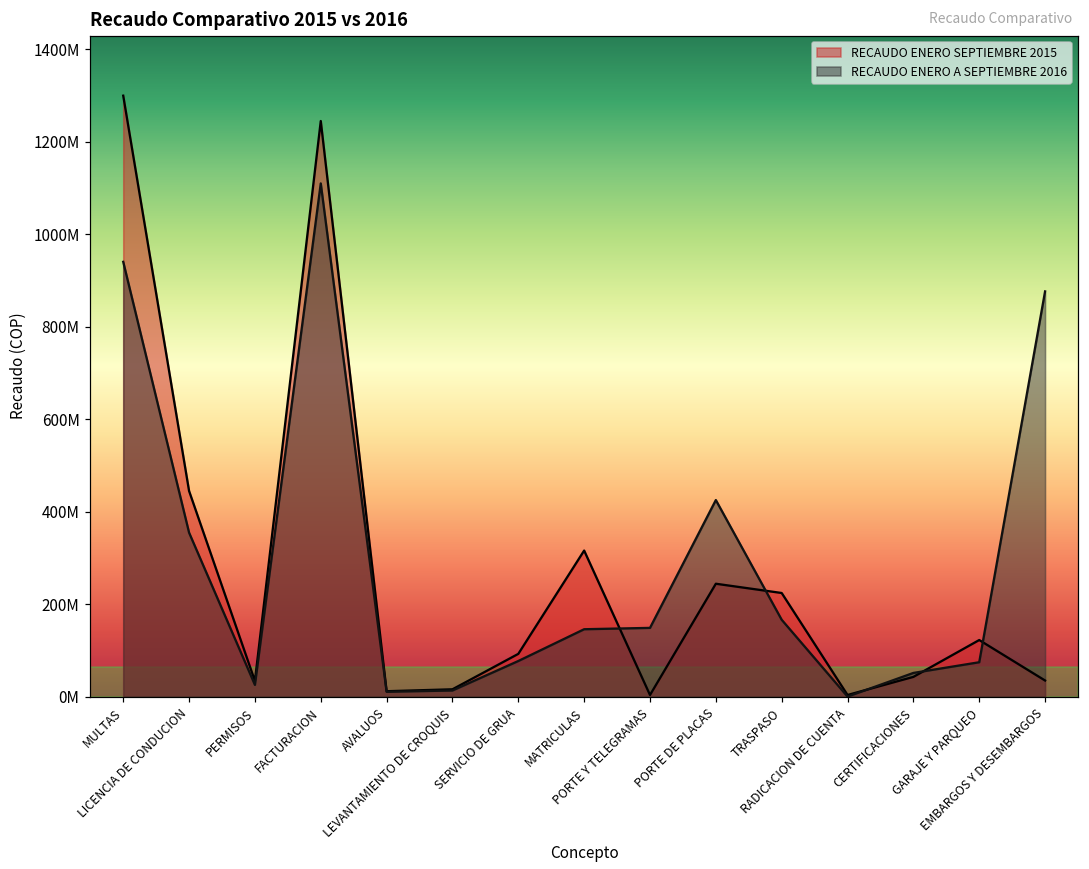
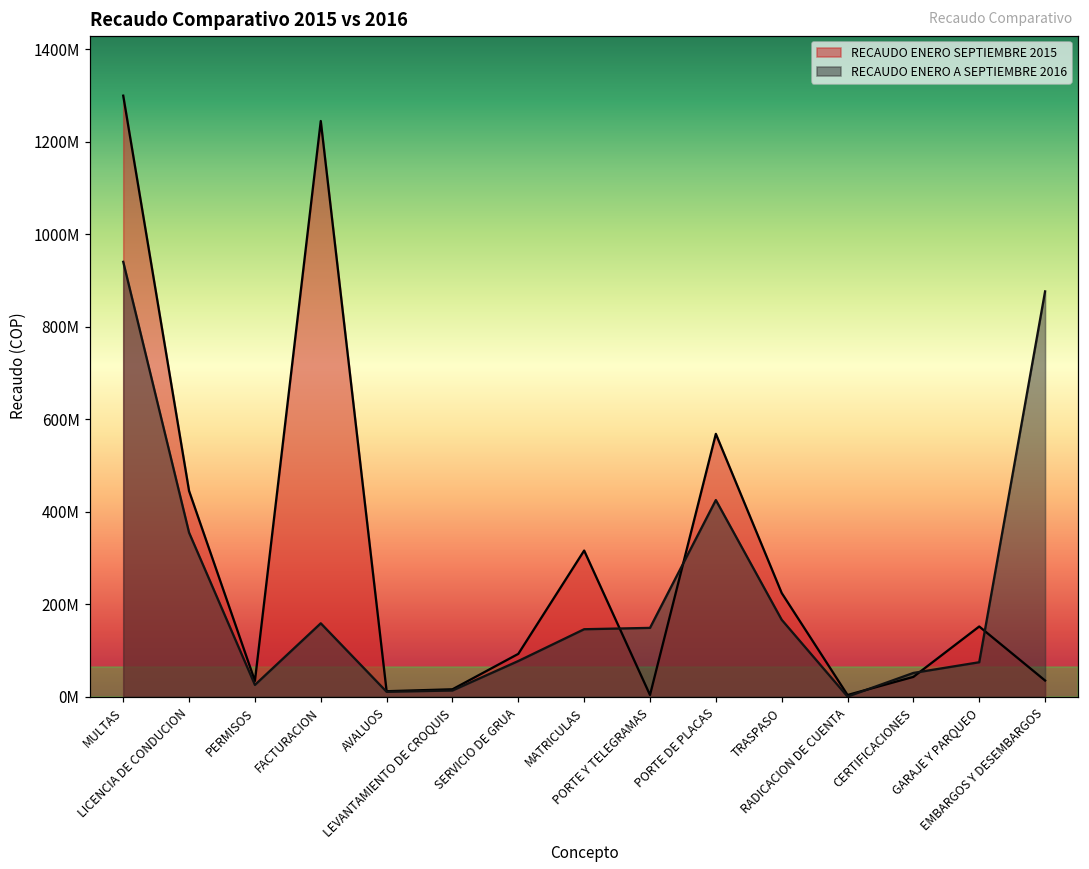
RECAUDO ENERO A SEPTIEMBRE 2016, FACTURACION: 1110000000 -> 160000000
RECAUDO ENERO SEPTIEMBRE 2015, PORTE DE PLACAS: 240000000 -> 570000000
RECAUDO ENERO SEPTIEMBRE 2015, GARAJE Y PARQUEO: 120000000 -> 150000000
